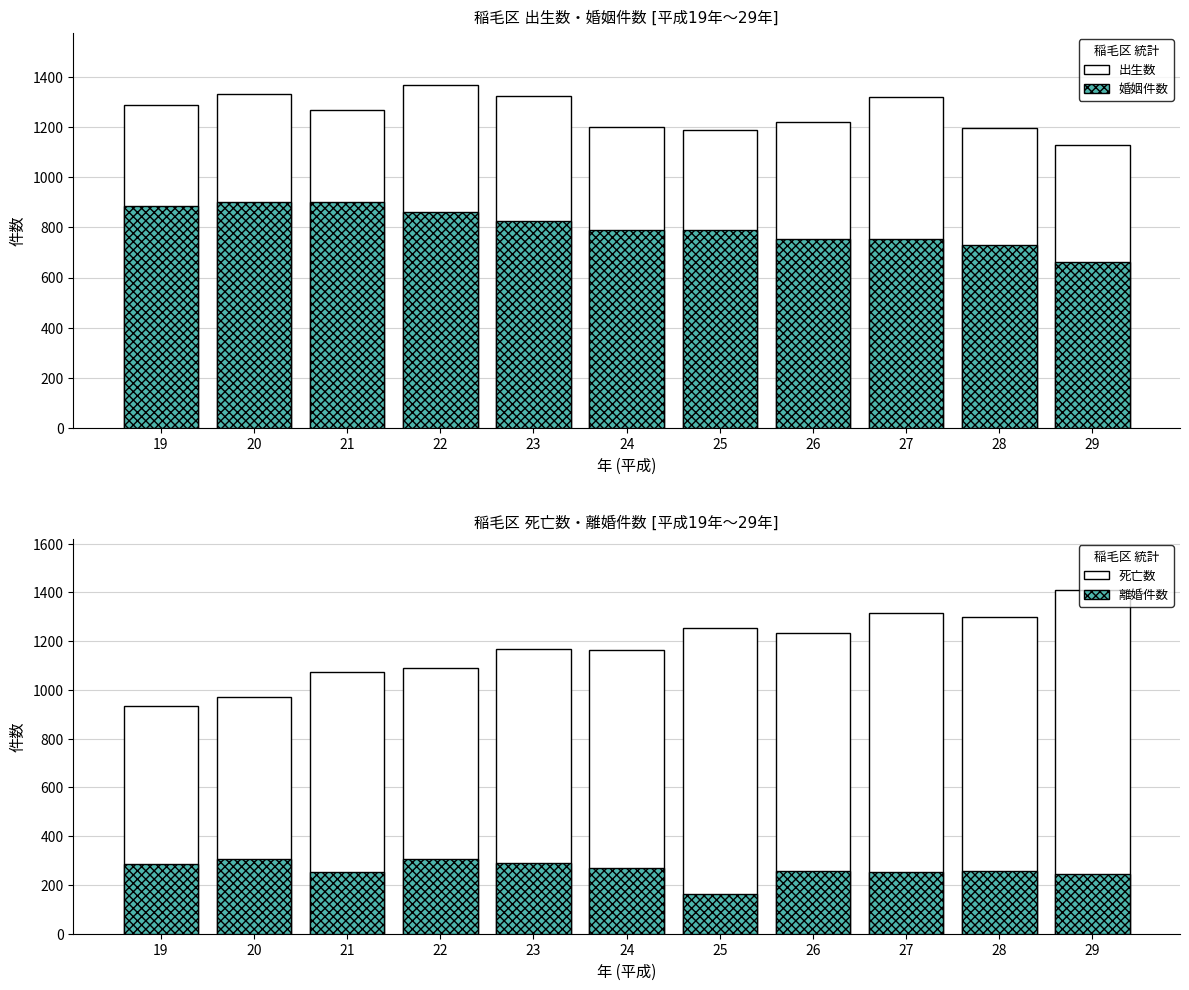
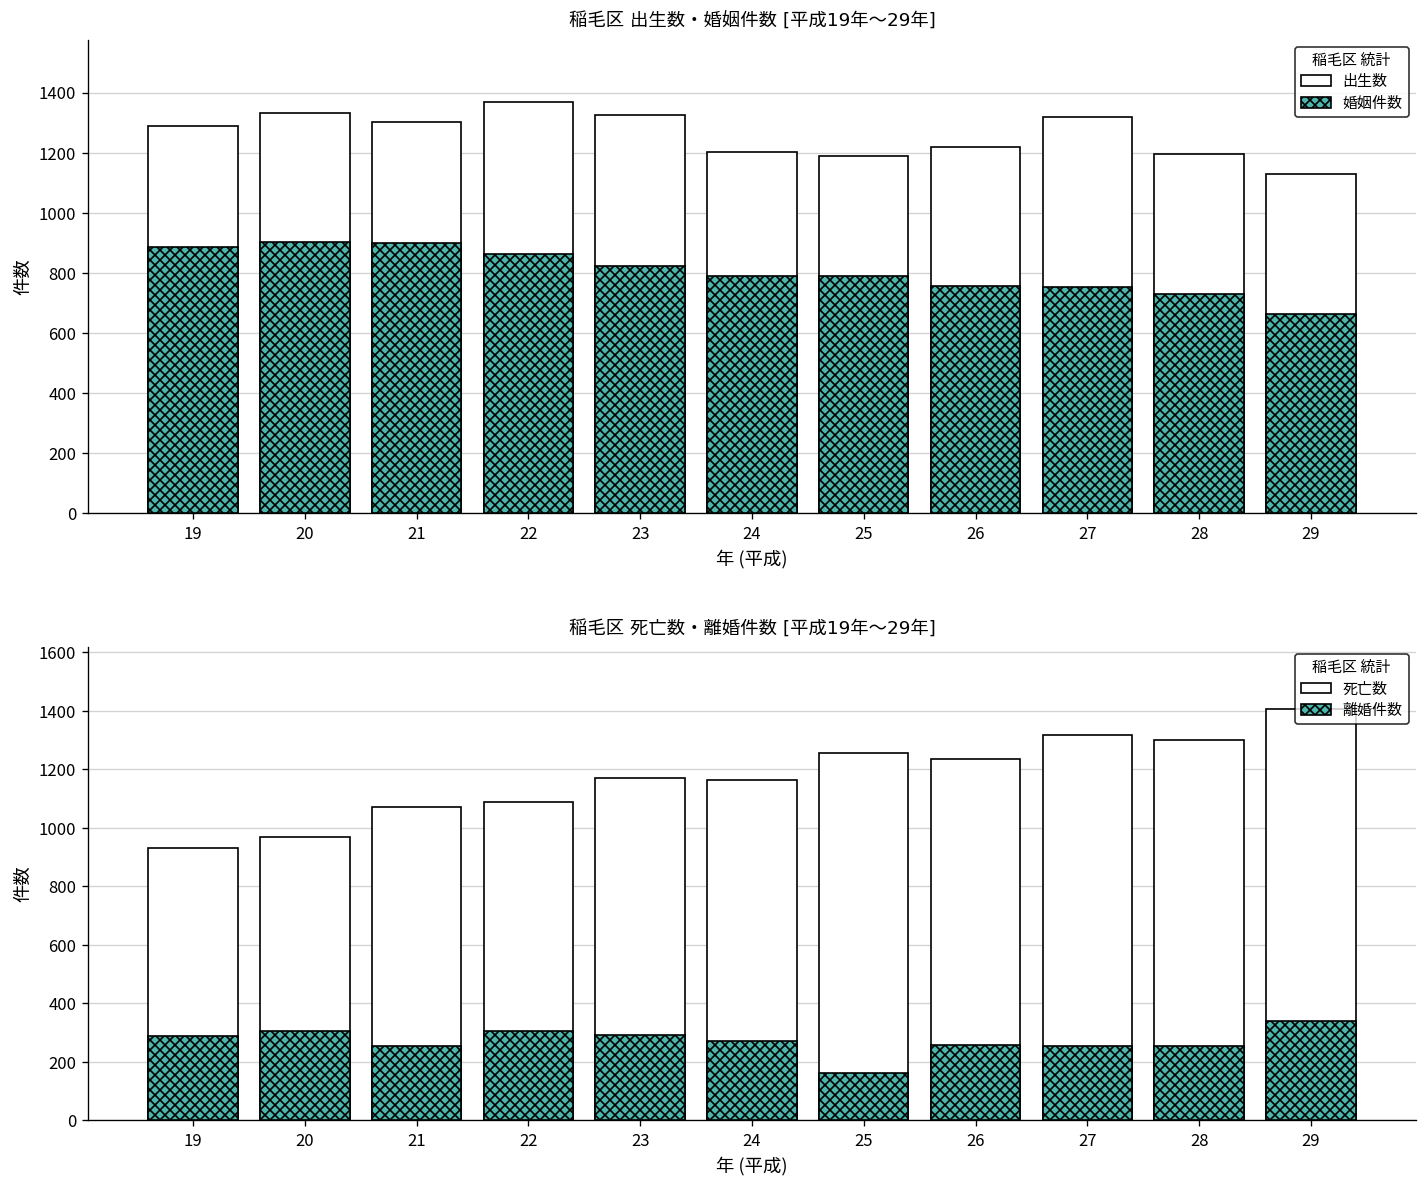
稲毛区 出生数・婚姻件数 [平成19年～29年], 出生数, 21: 1270 -> 1300
稲毛区 死亡数・離婚件数 [平成19年～29年], 離婚件数, 29: 240 -> 340
